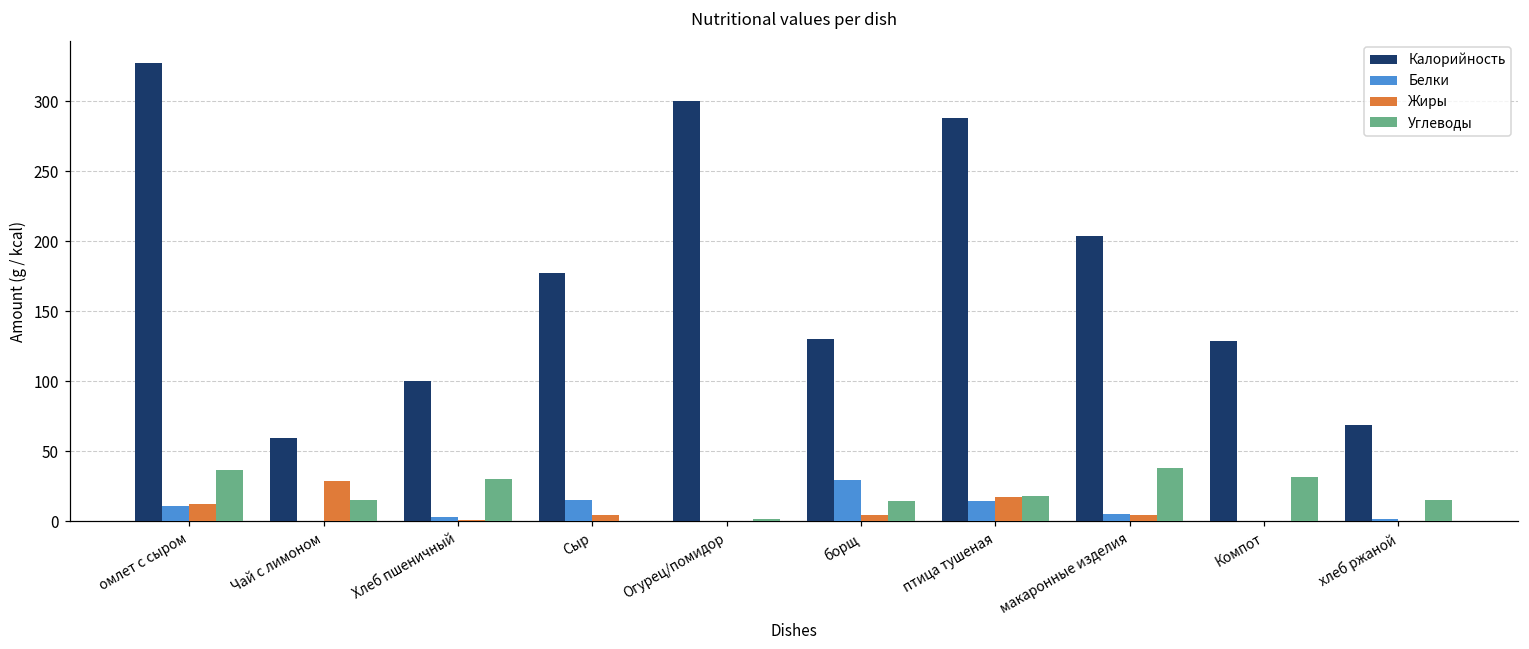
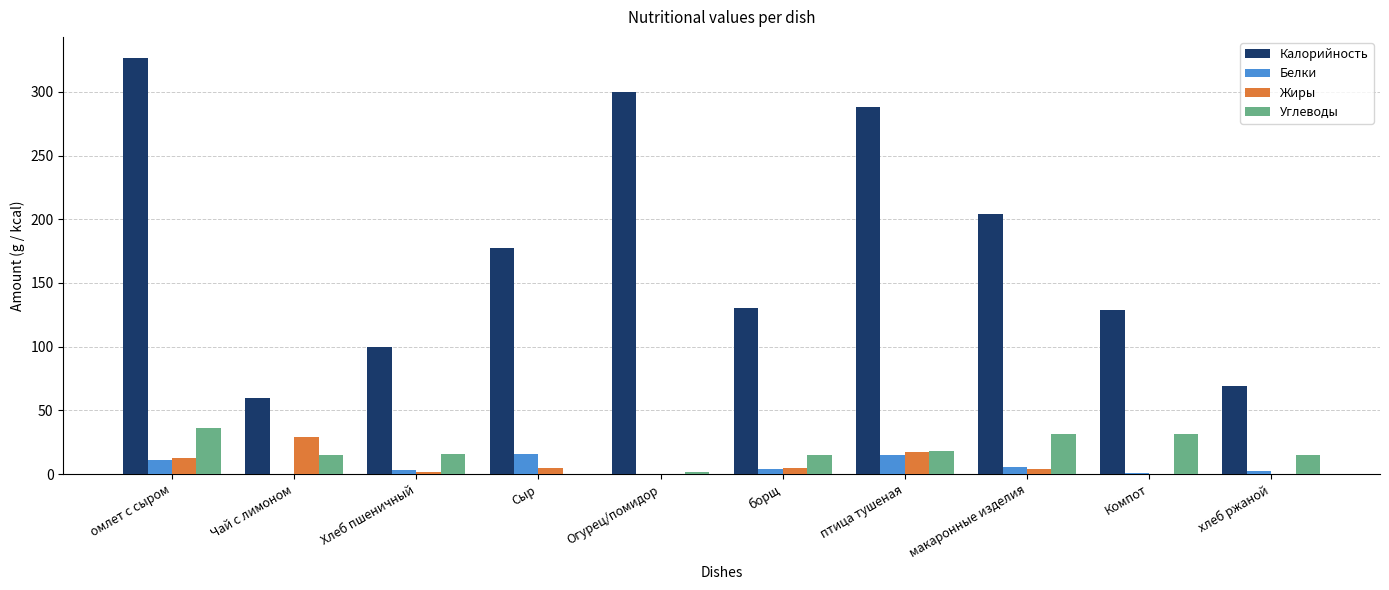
Углеводы, Хлеб пшеничный: 30 -> 16
Белки, борщ: 30 -> 4
Углеводы, макаронные изделия: 38 -> 32
